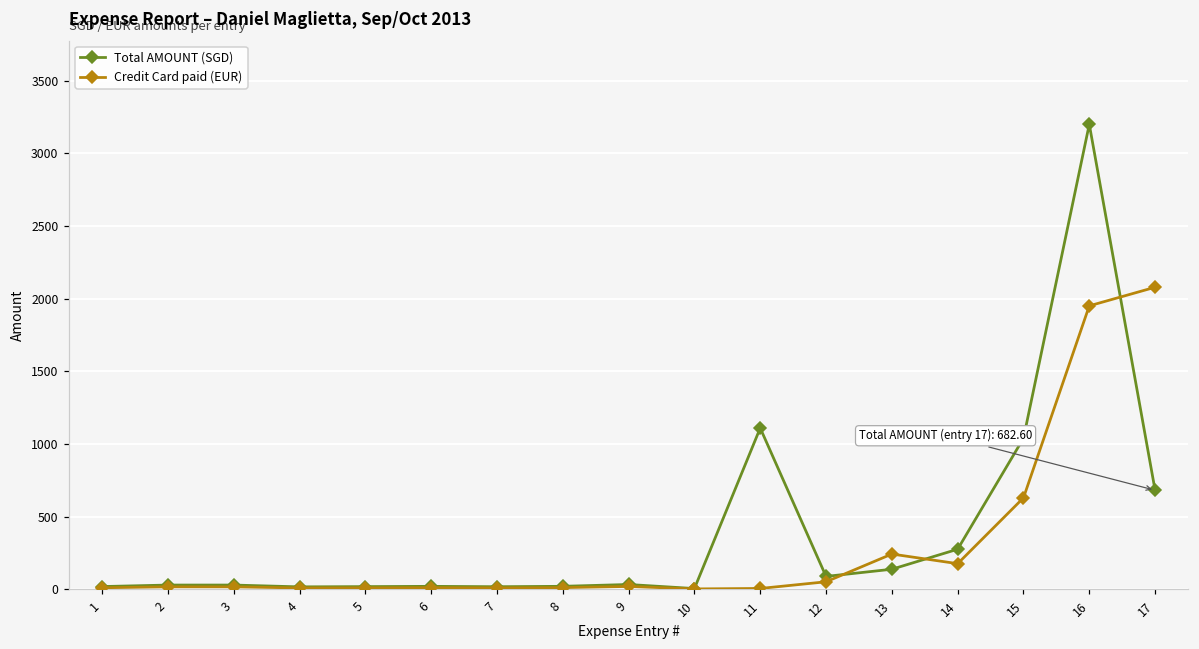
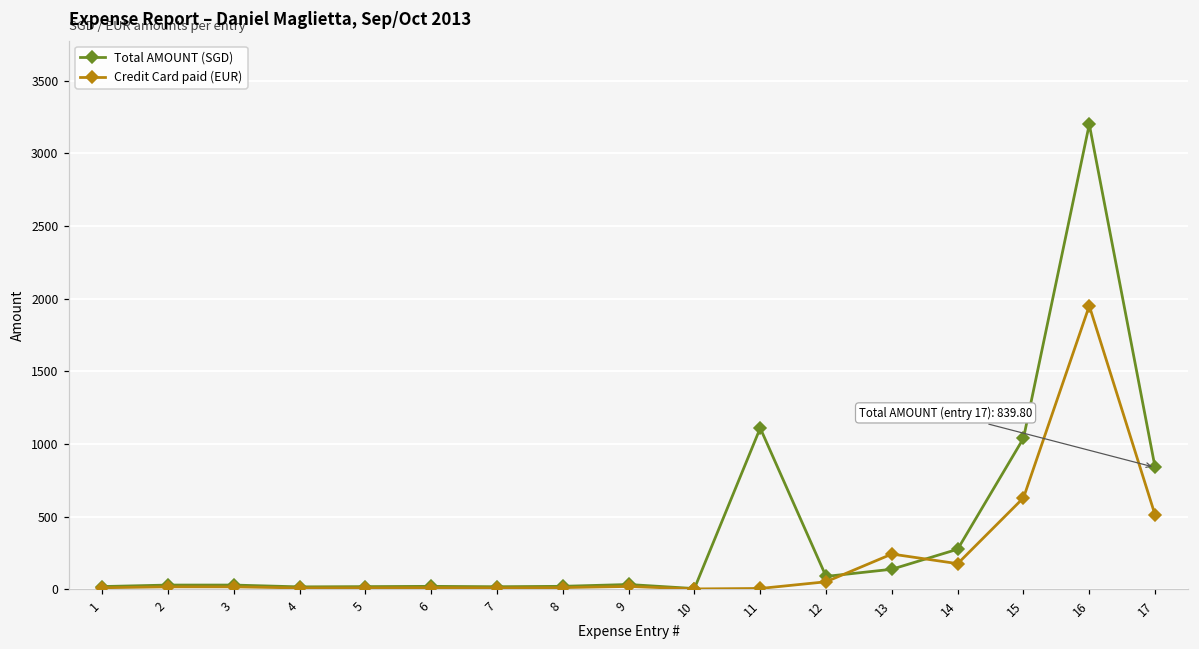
Total AMOUNT (SGD), 17: 682.60 -> 839.80
Credit Card paid (EUR), 17: 2080 -> 510
